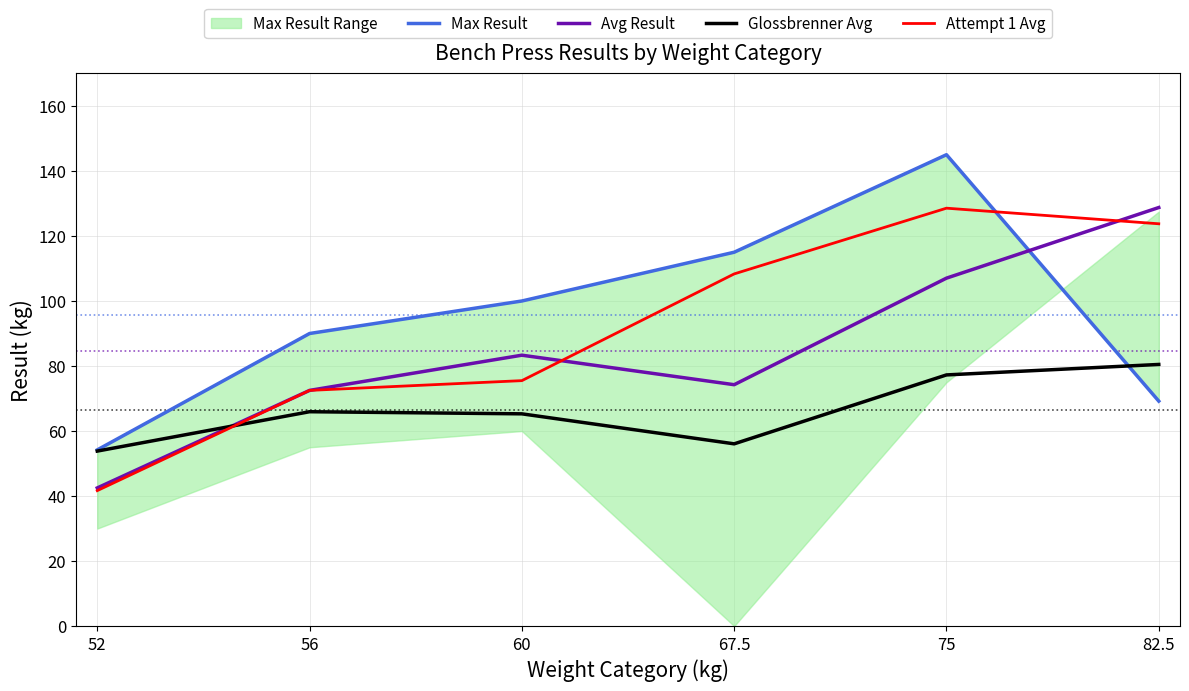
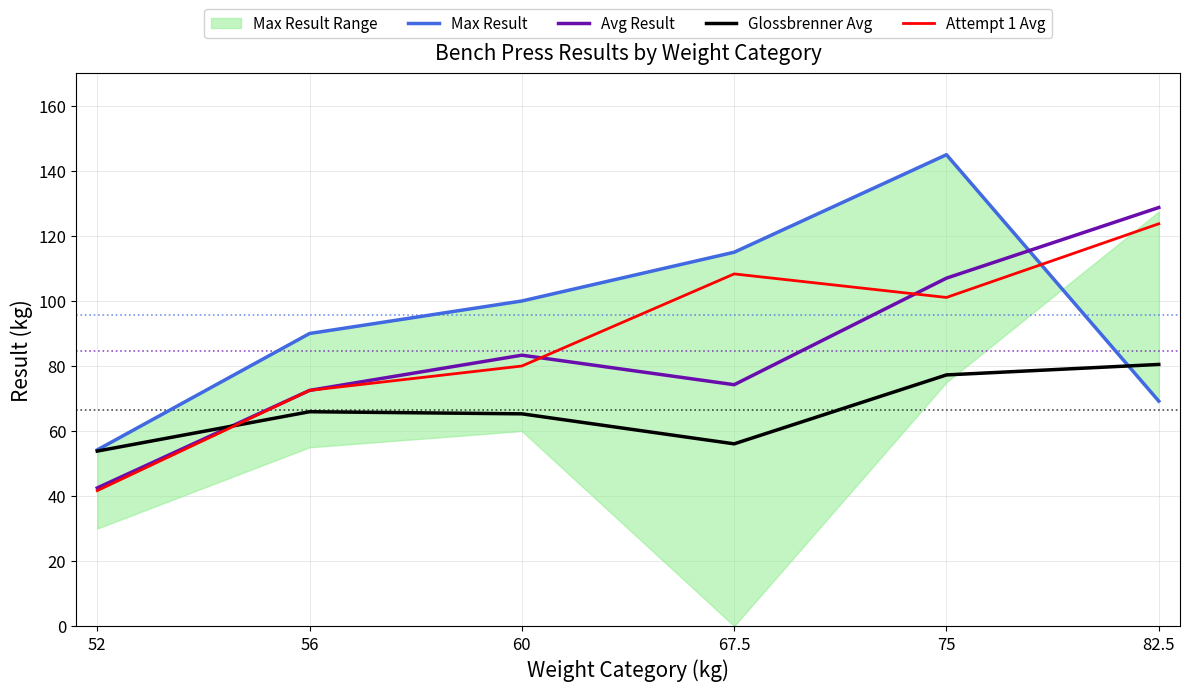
Attempt 1 Avg, 60: 76 -> 80
Attempt 1 Avg, 75: 129 -> 101
